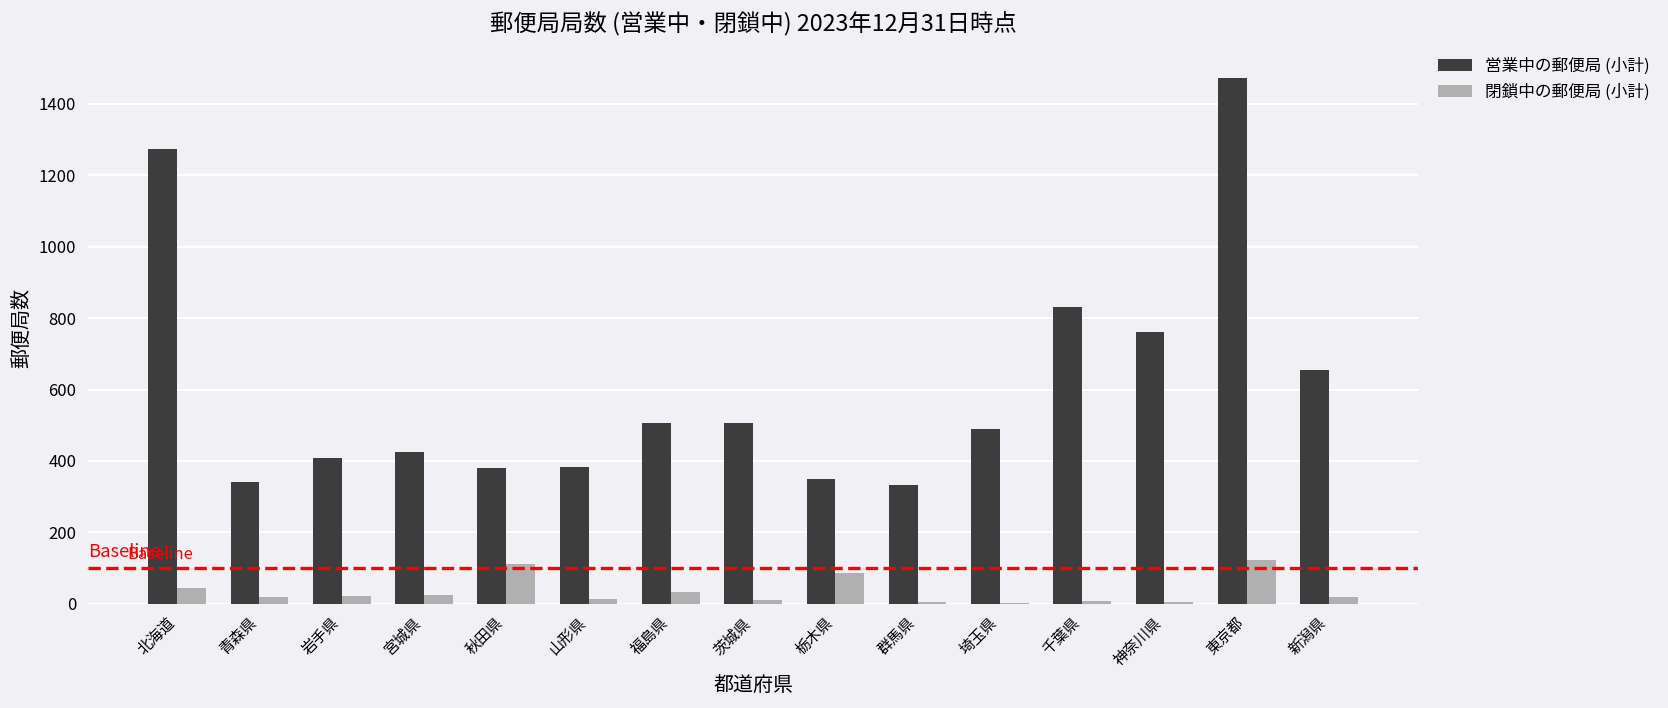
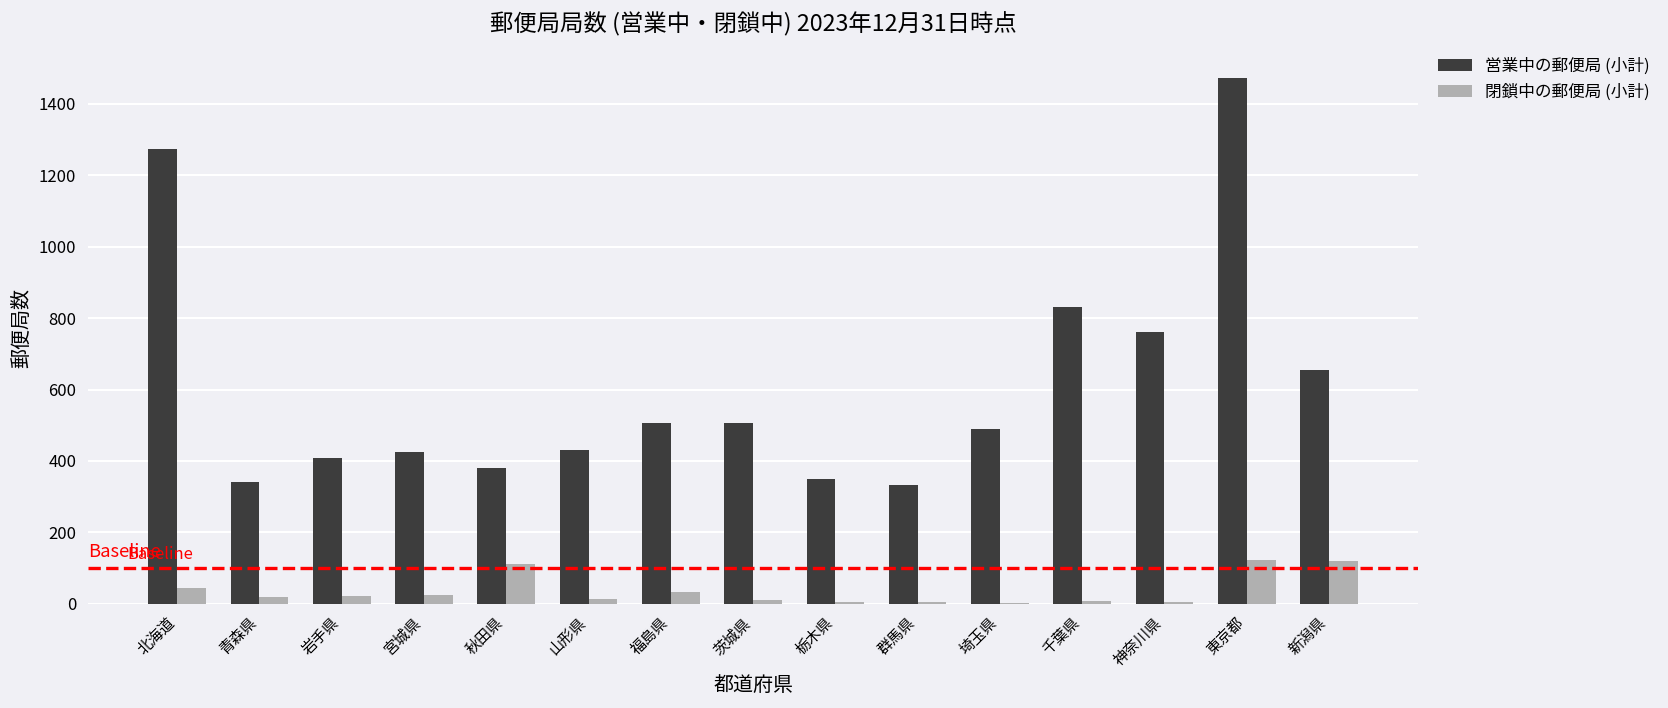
営業中の郵便局 (小計), 山形県: 380 -> 430
閉鎖中の郵便局 (小計), 栃木県: 90 -> 10
閉鎖中の郵便局 (小計), 新潟県: 20 -> 120
